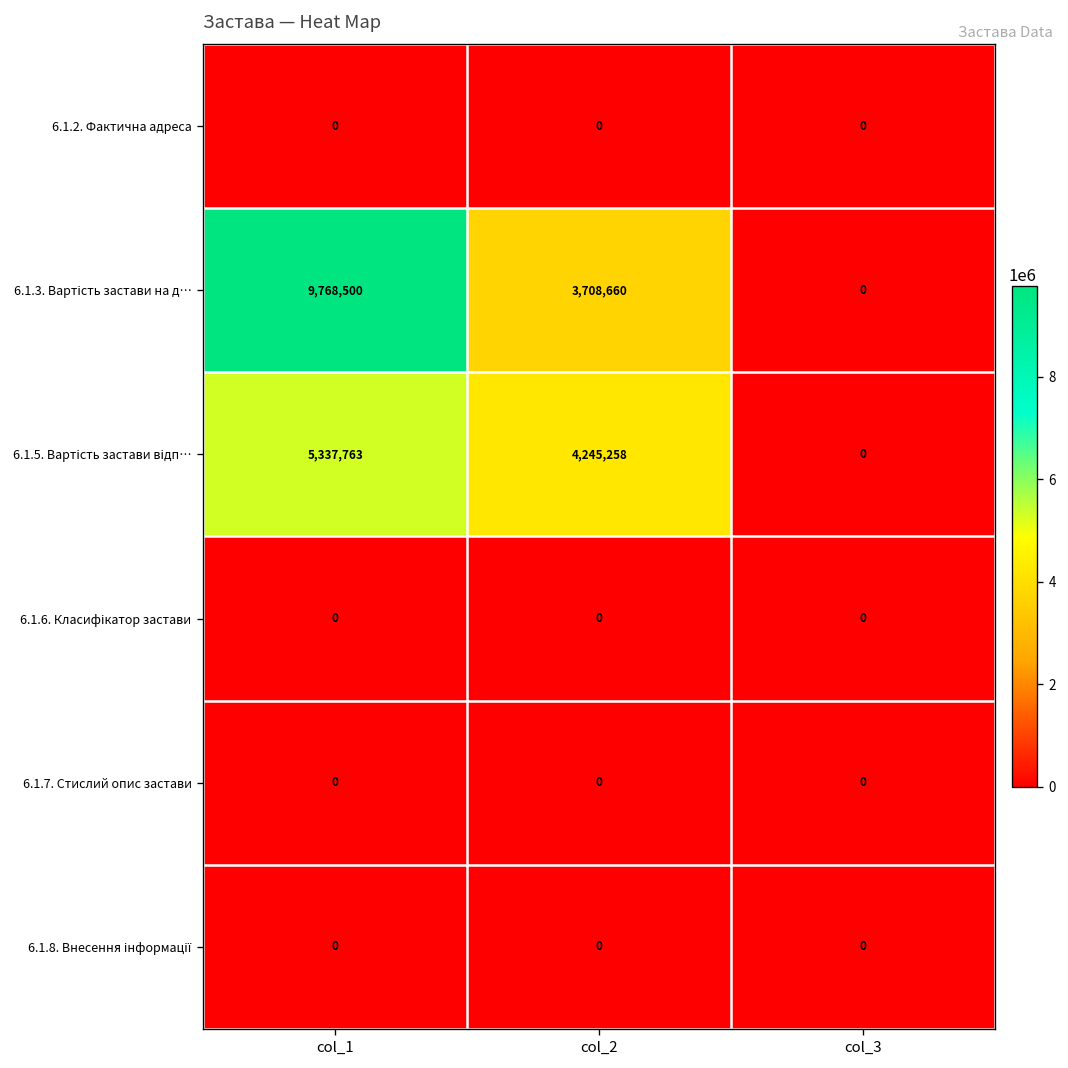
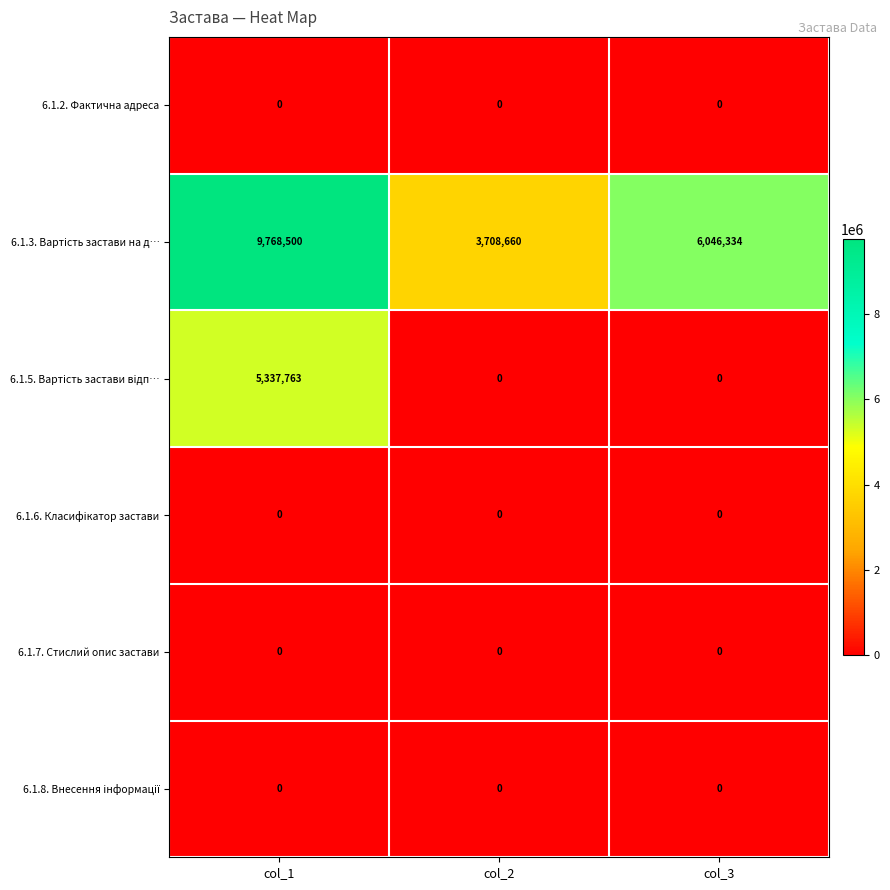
6.1.3. Вартість застави на д…, col_3: 0 -> 6,046,334
6.1.5. Вартість застави відп…, col_2: 4,245,258 -> 0
